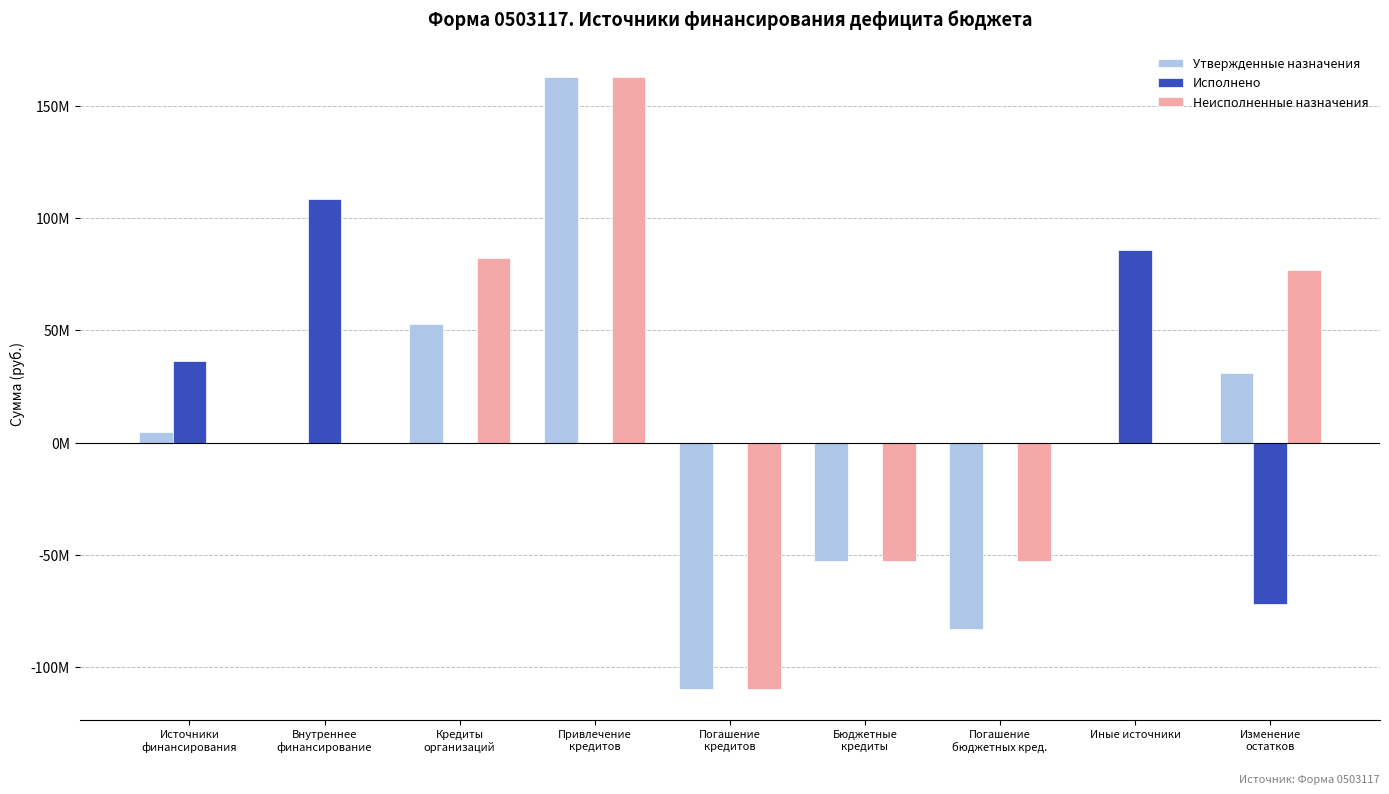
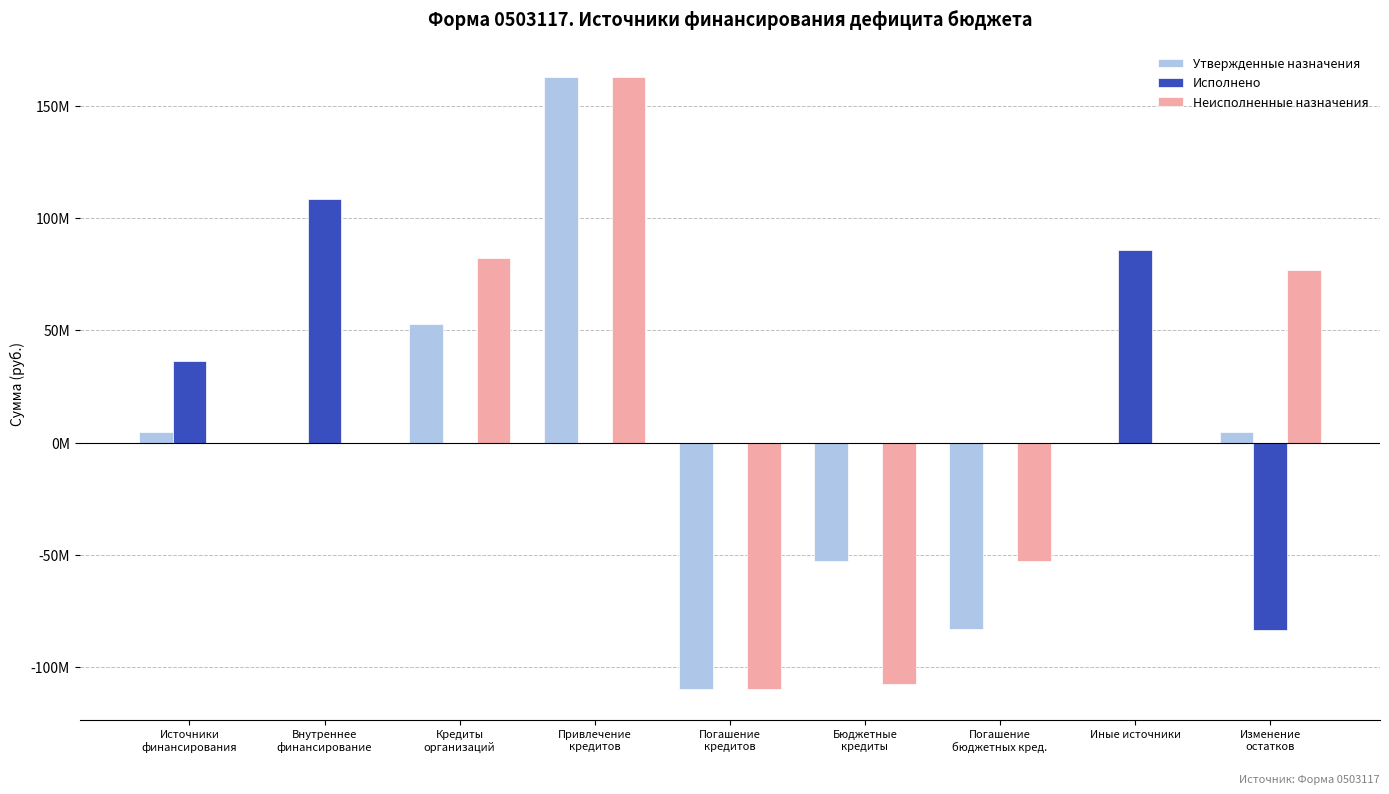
Неисполненные назначения, Бюджетные кредиты: -53000000 -> -108000000
Утвержденные назначения, Изменение остатков: 31000000 -> 5000000
Исполнено, Изменение остатков: -72000000 -> -84000000
